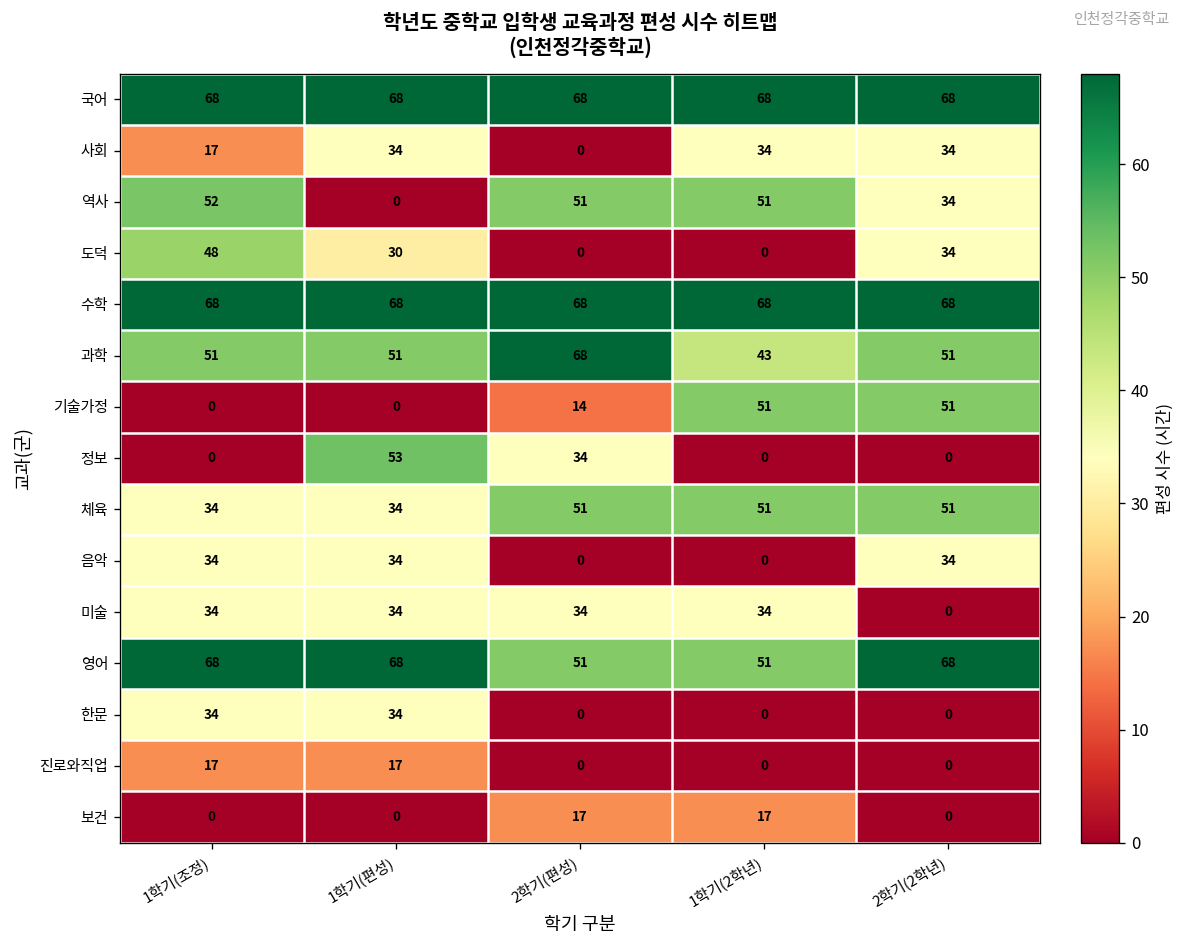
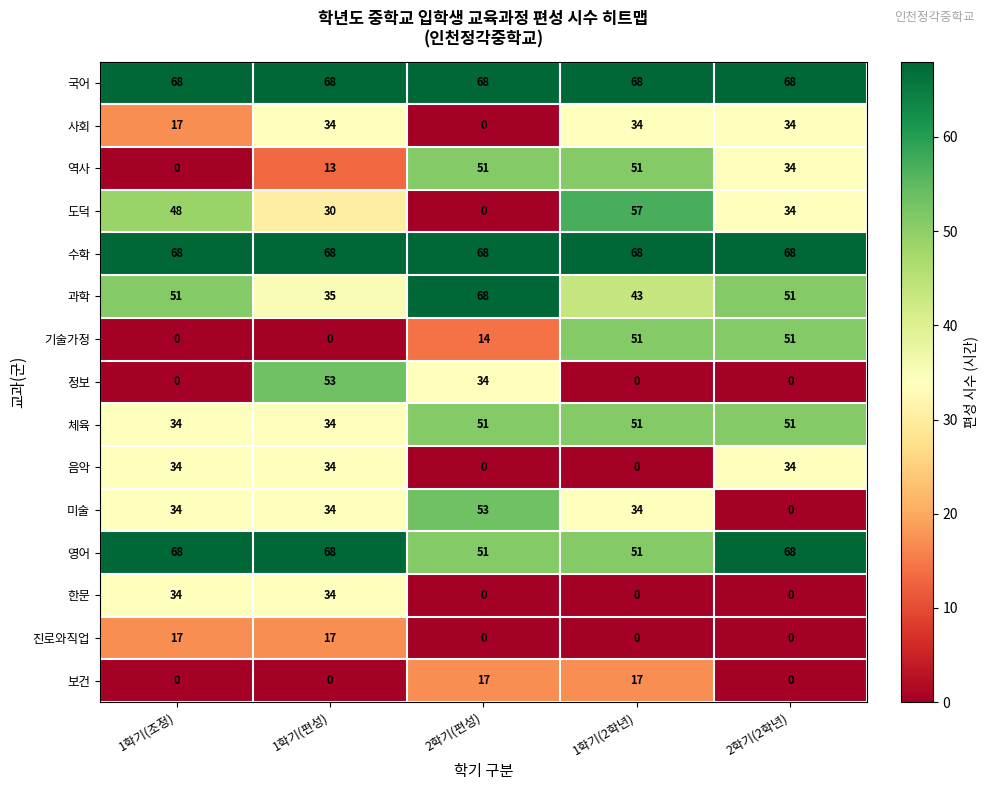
역사, 1학기(조정): 52 -> 0
역사, 1학기(편성): 0 -> 13
도덕, 1학기(2학년): 0 -> 57
과학, 1학기(편성): 51 -> 35
미술, 2학기(편성): 34 -> 53
